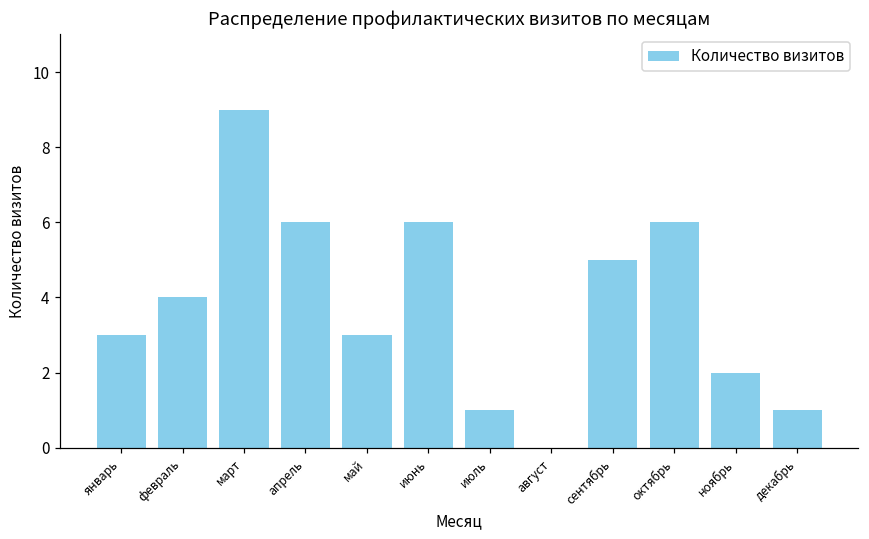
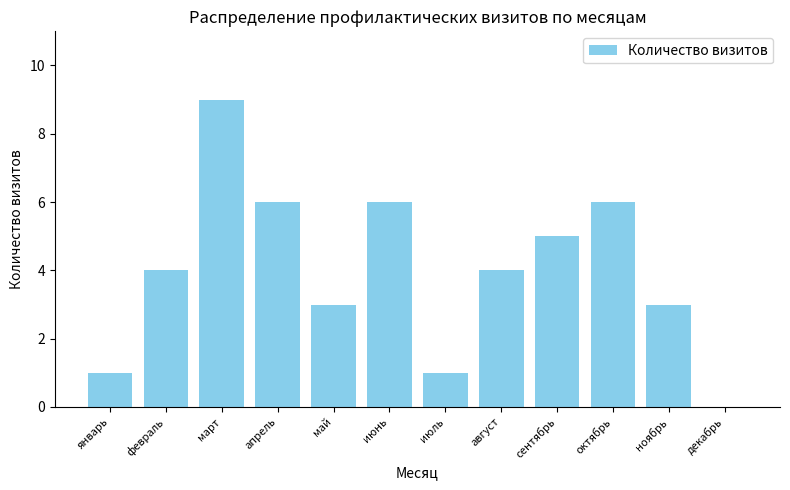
январь: 3 -> 1
август: 0 -> 4
ноябрь: 2 -> 3
декабрь: 1 -> 0
